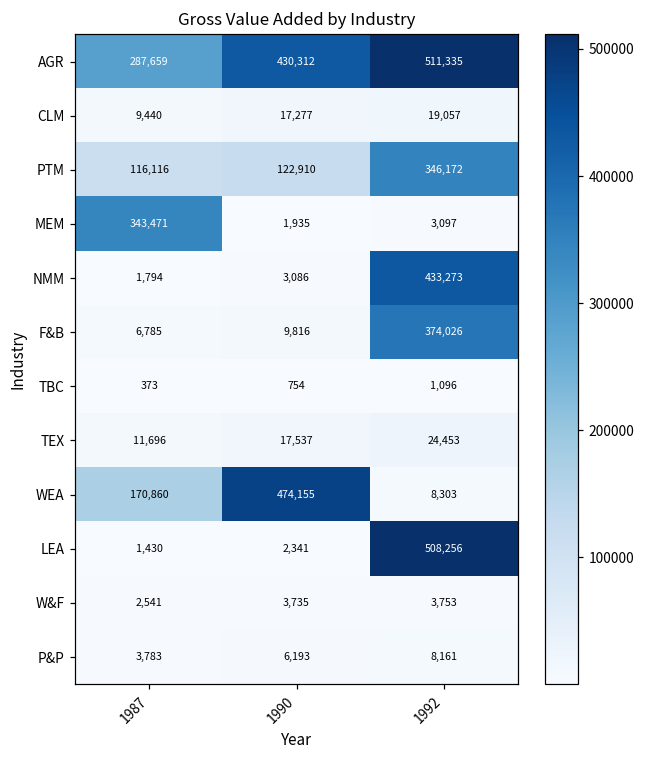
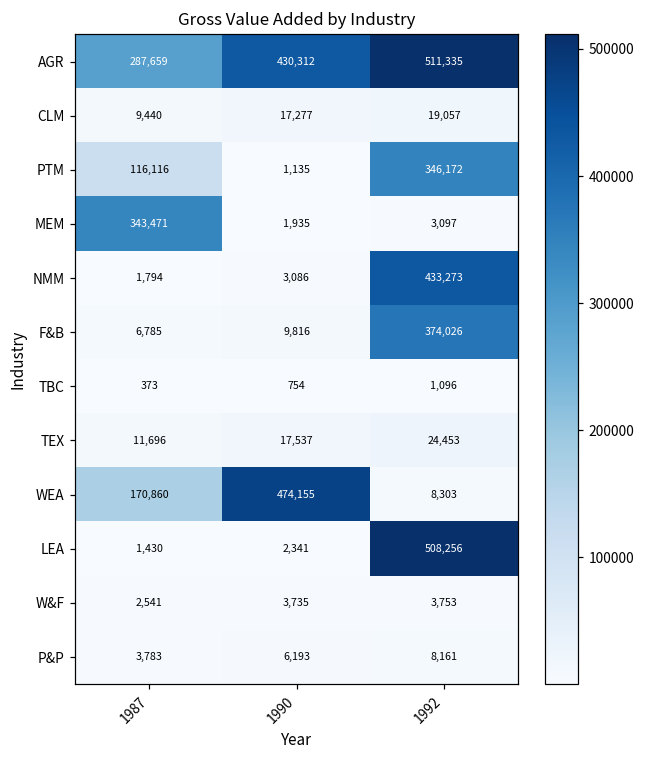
PTM, 1990: 122,910 -> 1,135
